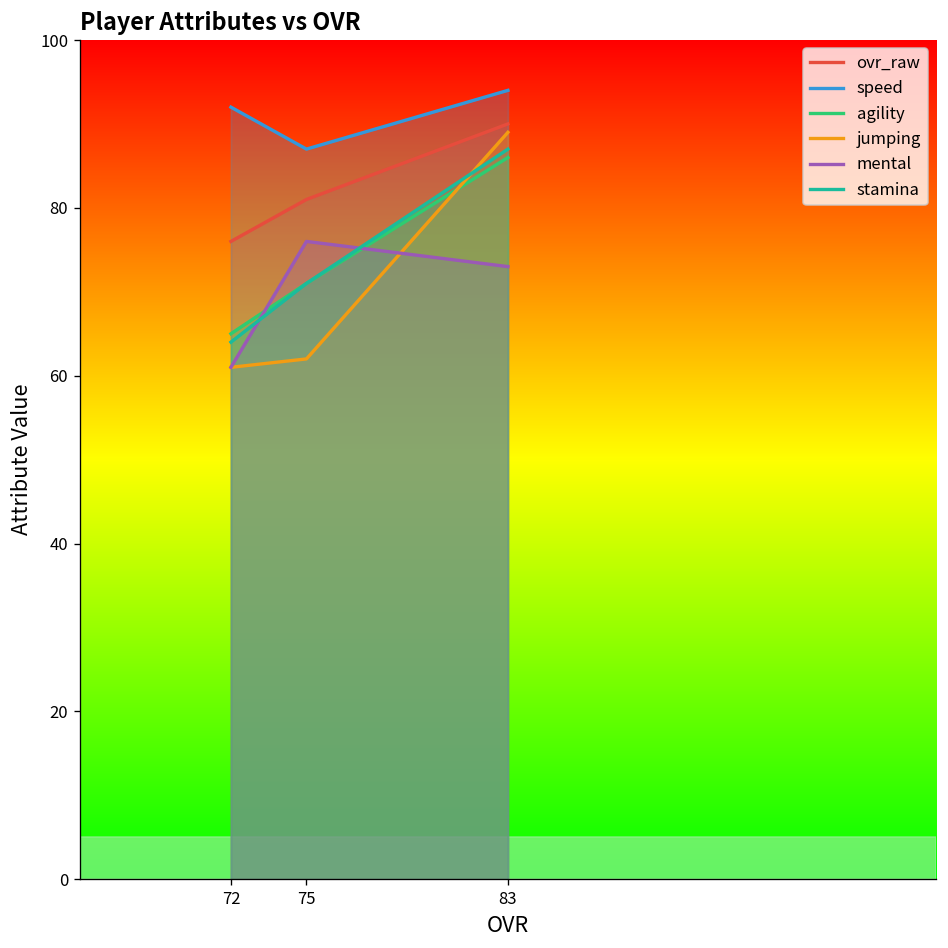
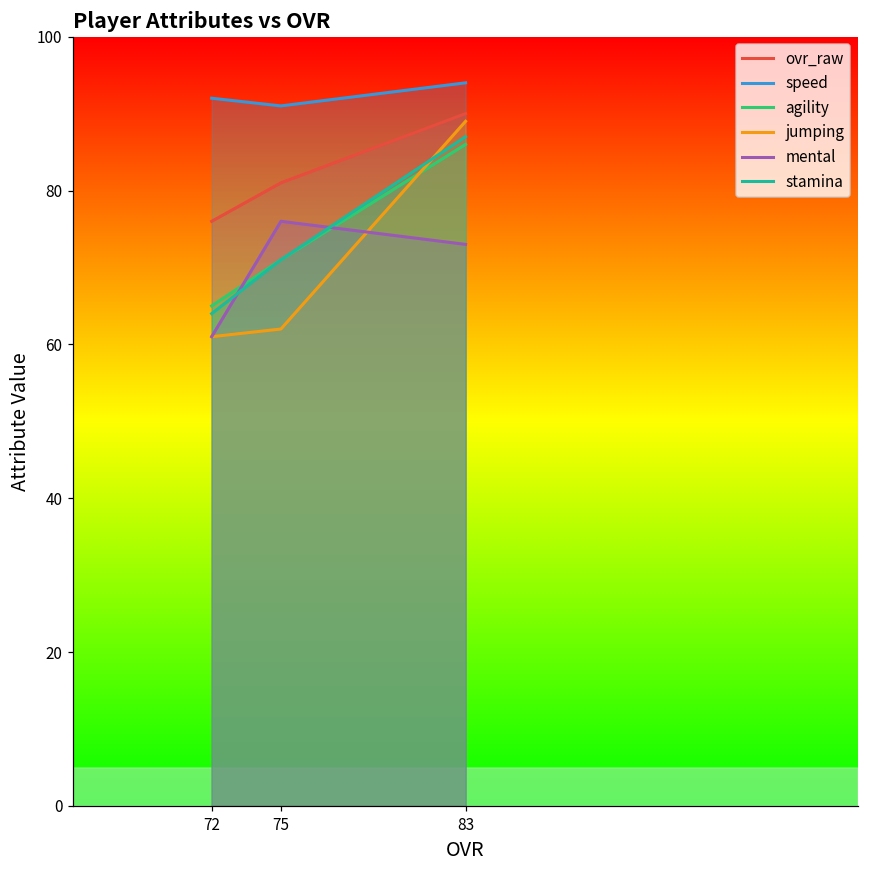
speed, 75: 87 -> 91
